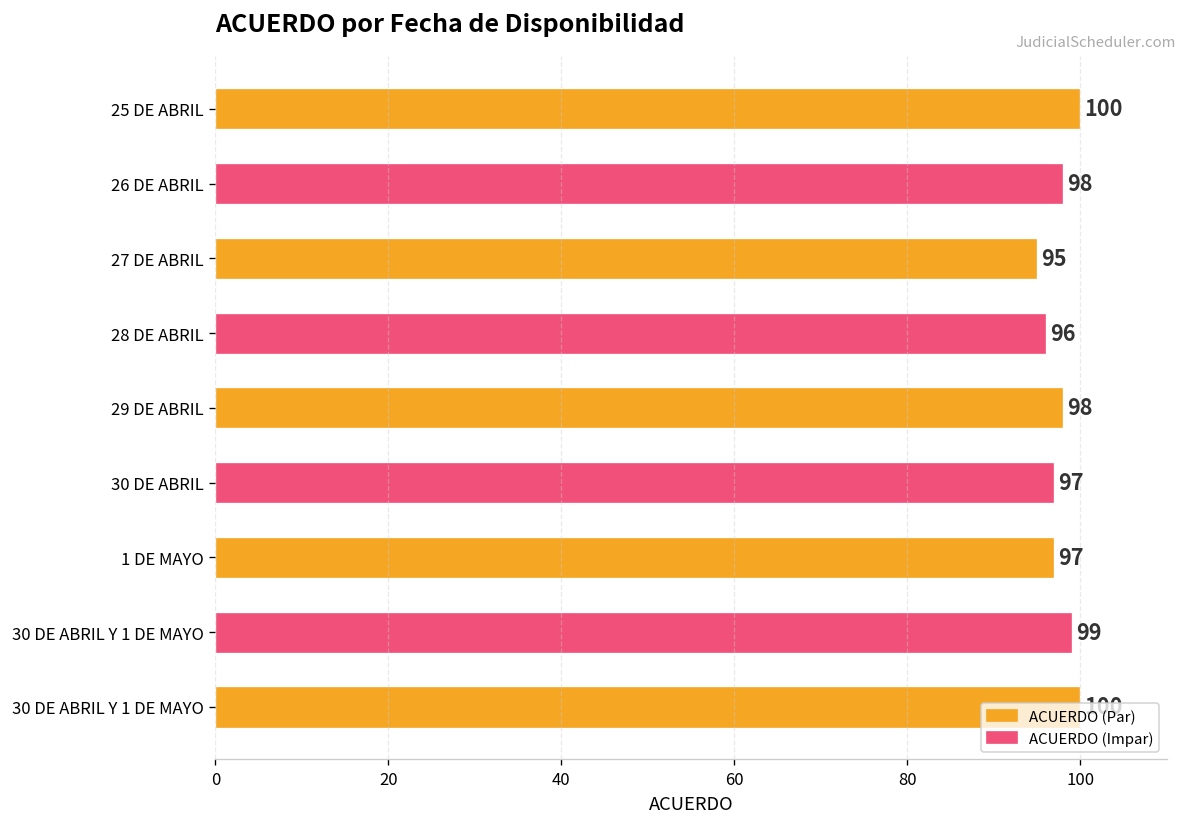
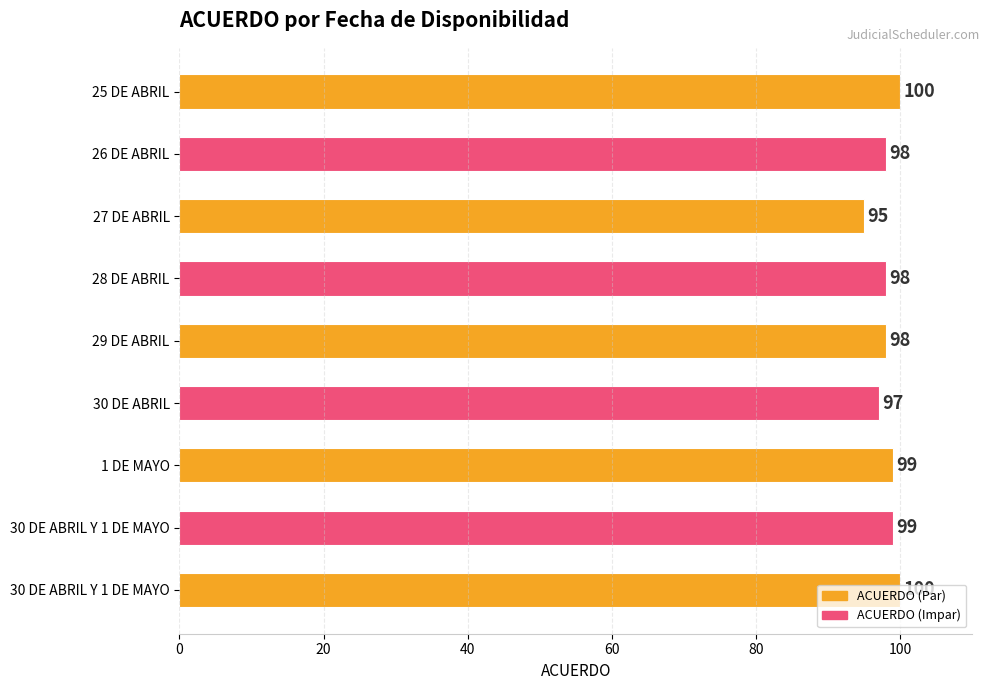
28 DE ABRIL: 96 -> 98
1 DE MAYO: 97 -> 99
